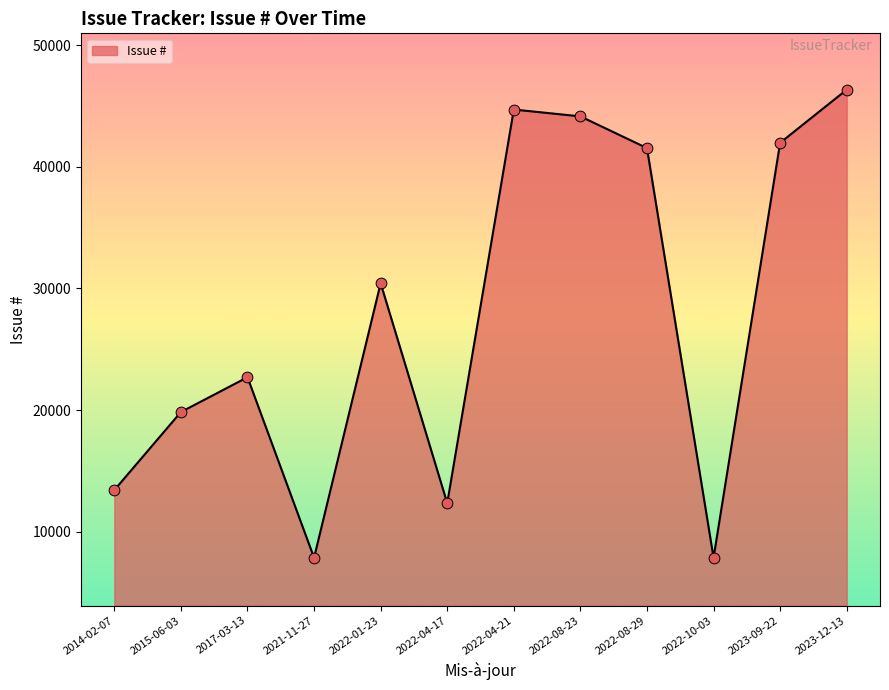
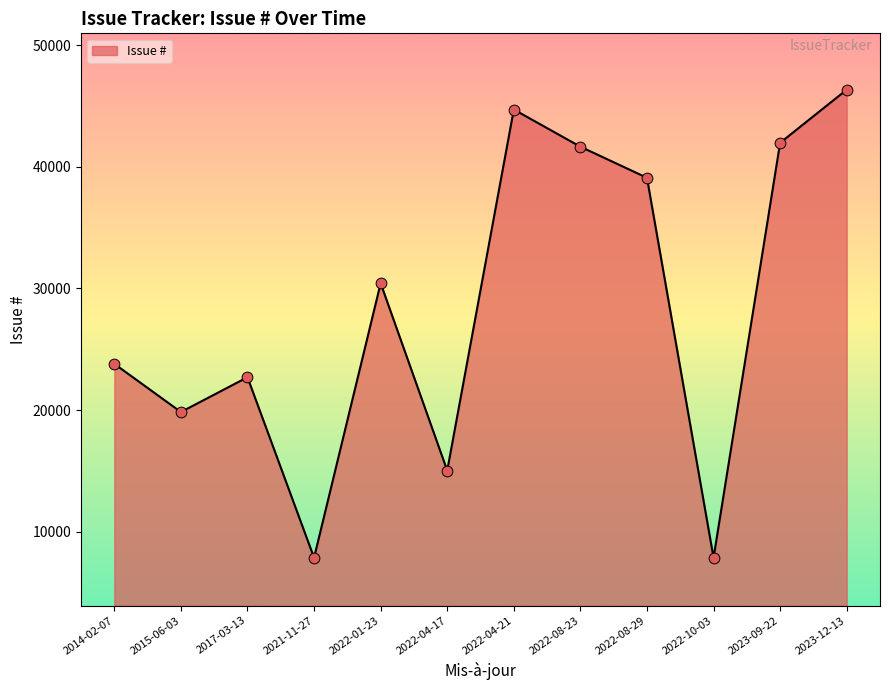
2014-02-07: 13400 -> 23800
2022-04-17: 12300 -> 15000
2022-08-23: 44100 -> 41700
2022-08-29: 41500 -> 39100
